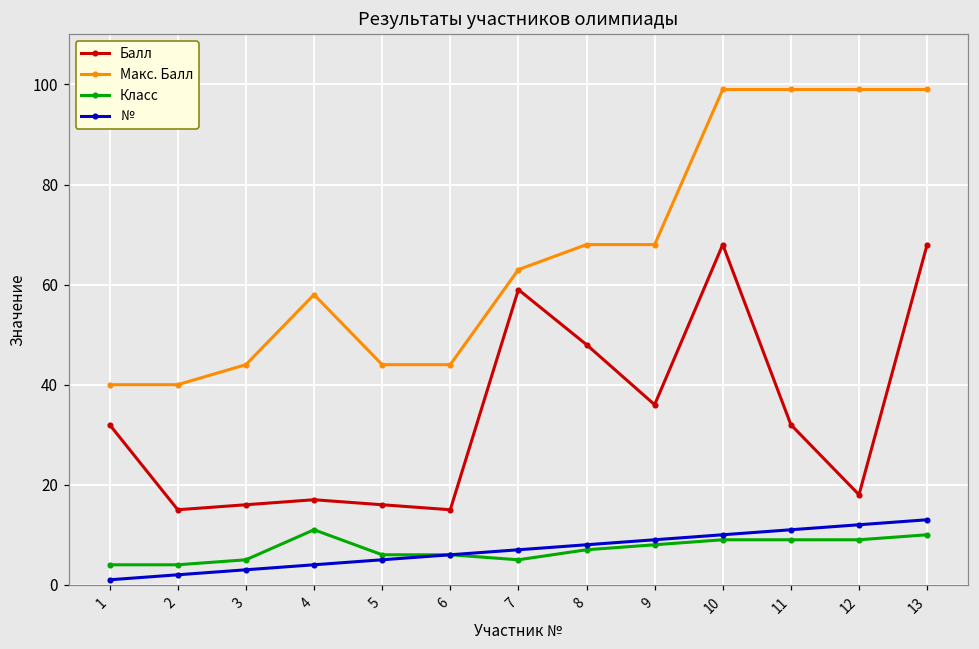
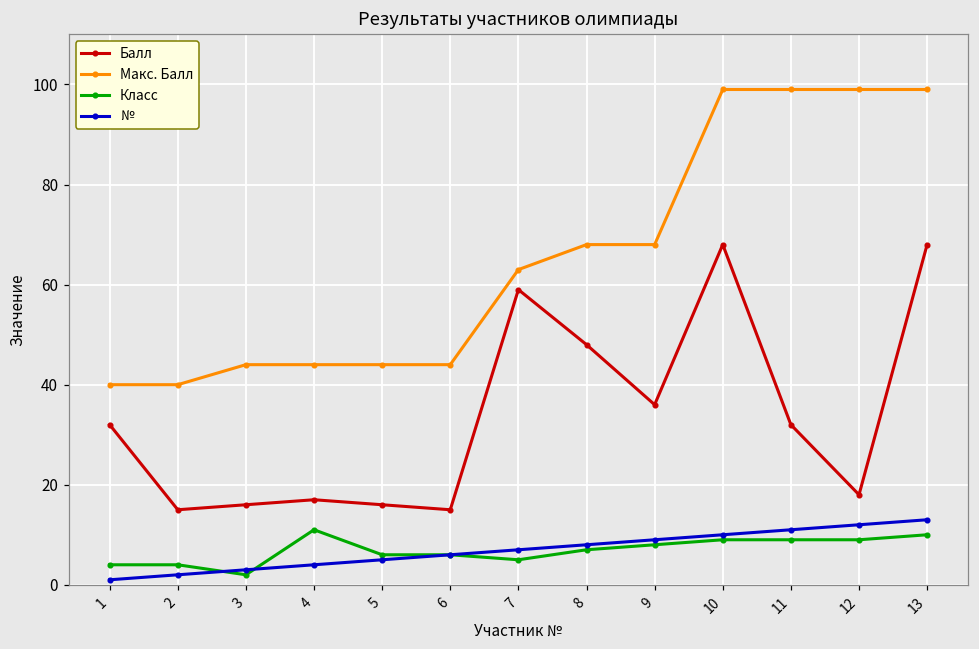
Класс, 3: 5 -> 2
Макс. Балл, 4: 58 -> 44
